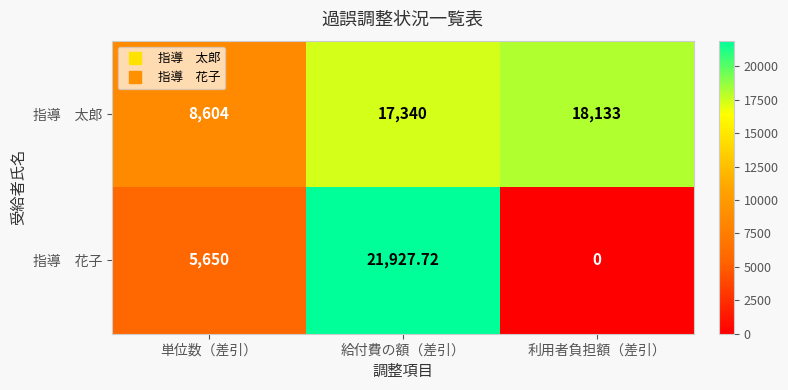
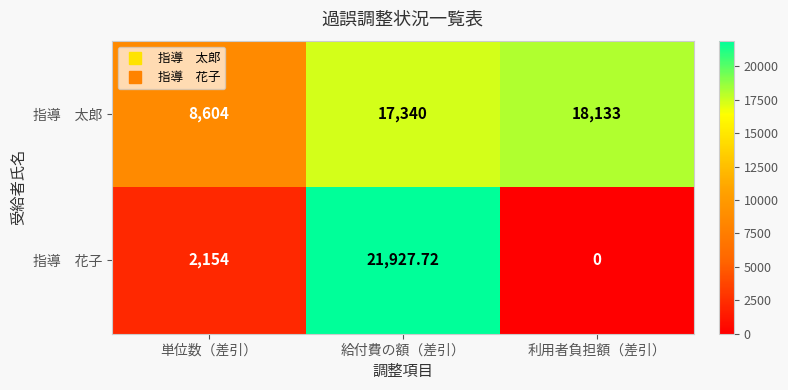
指導 花子, 単位数（差引）: 5,650 -> 2,154
